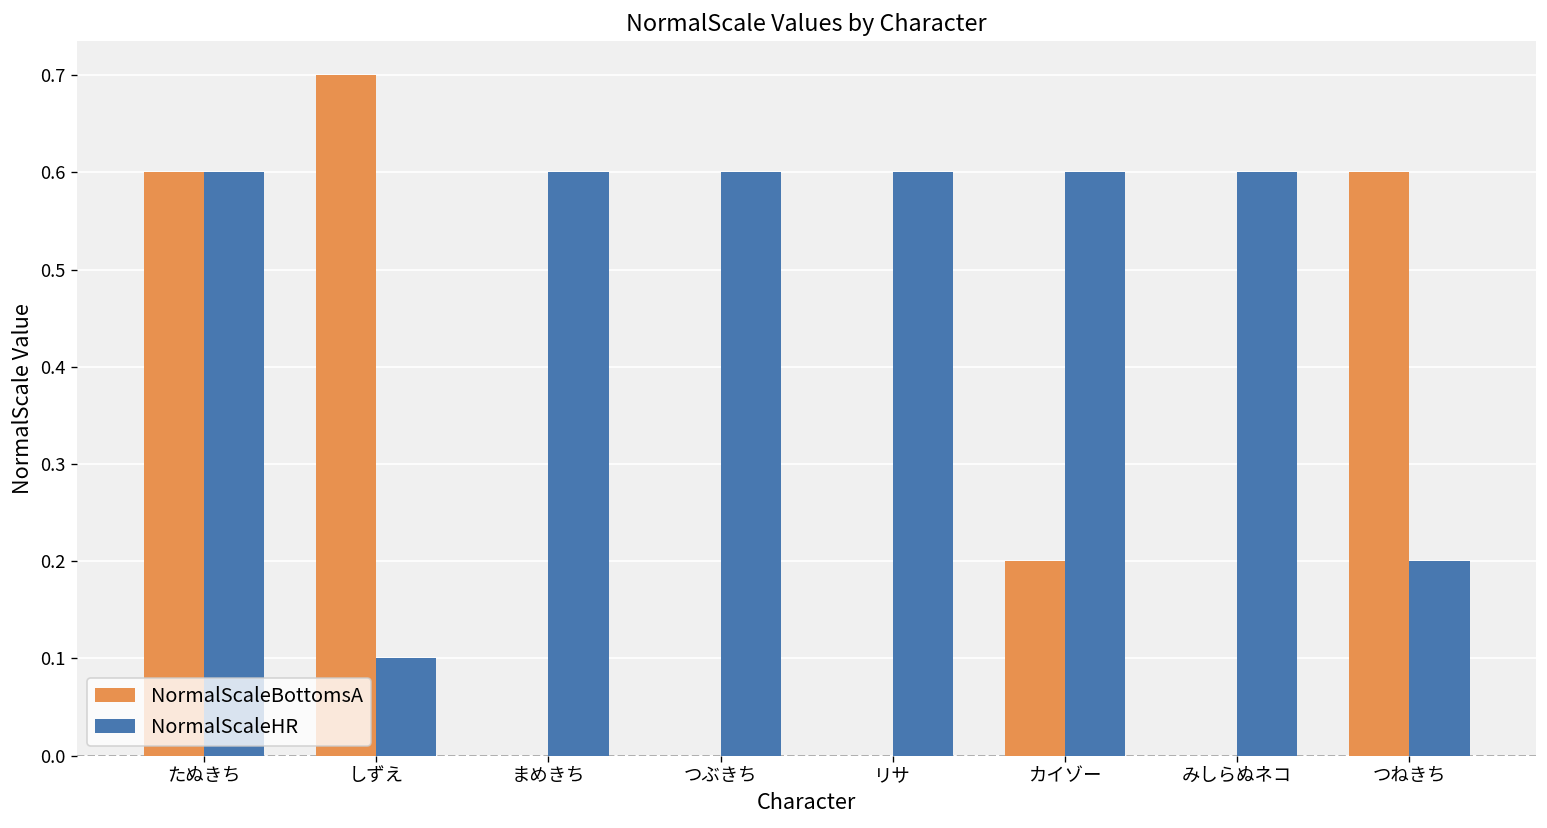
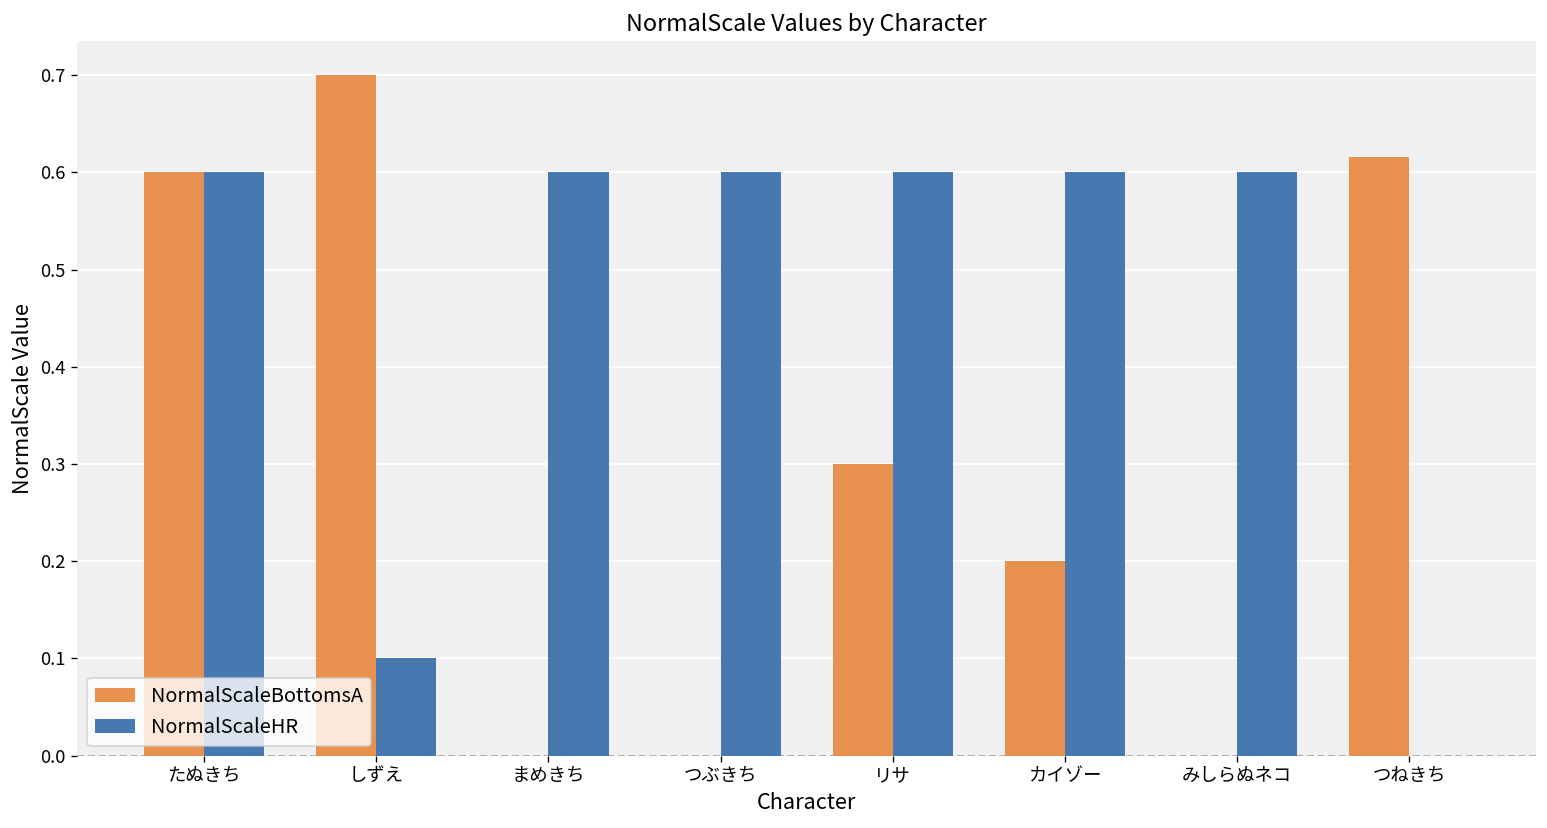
NormalScaleBottomsA, リサ: 0.0 -> 0.3
NormalScaleBottomsA, つねきち: 0.60 -> 0.62
NormalScaleHR, つねきち: 0.2 -> 0.0
